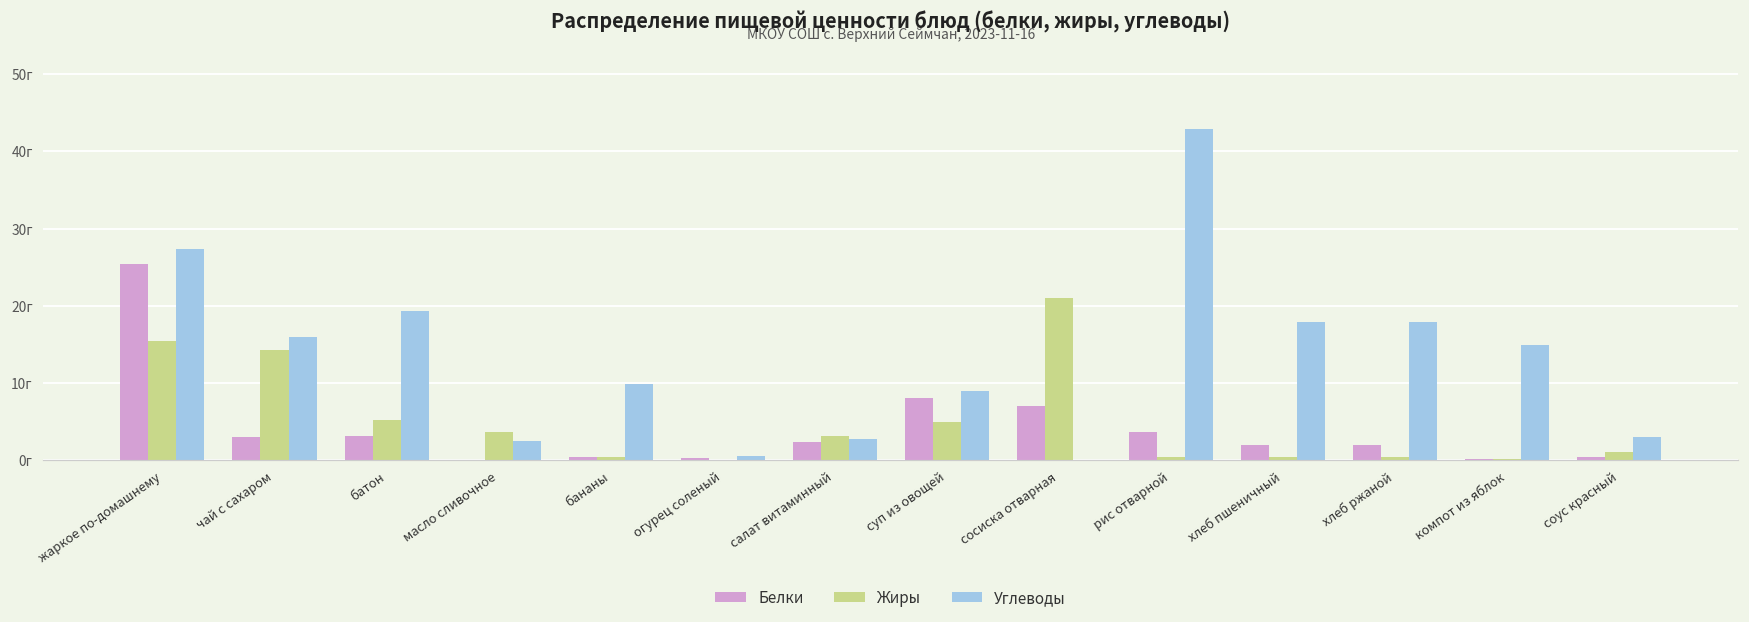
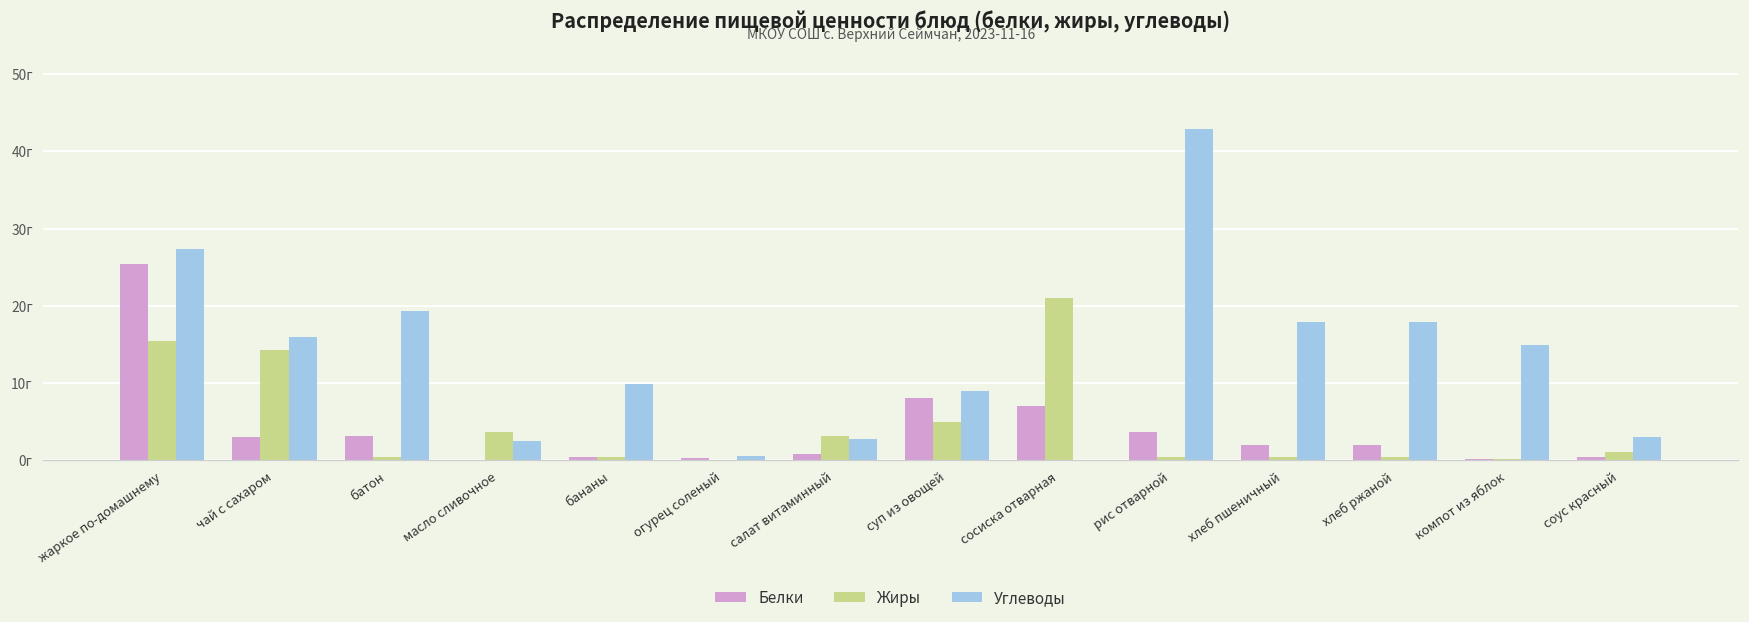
Жиры, батон: 5г -> 0г
Белки, салат витаминный: 2г -> 1г
